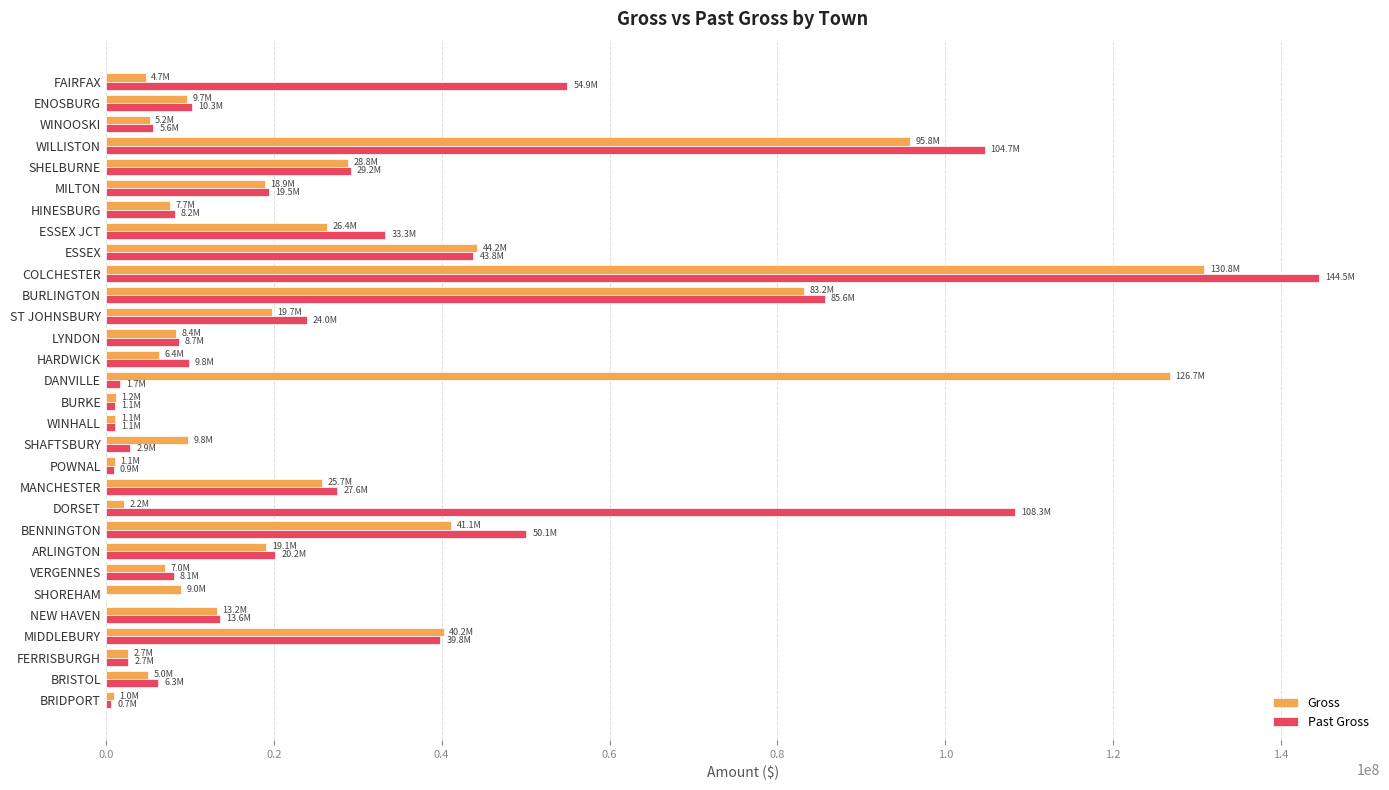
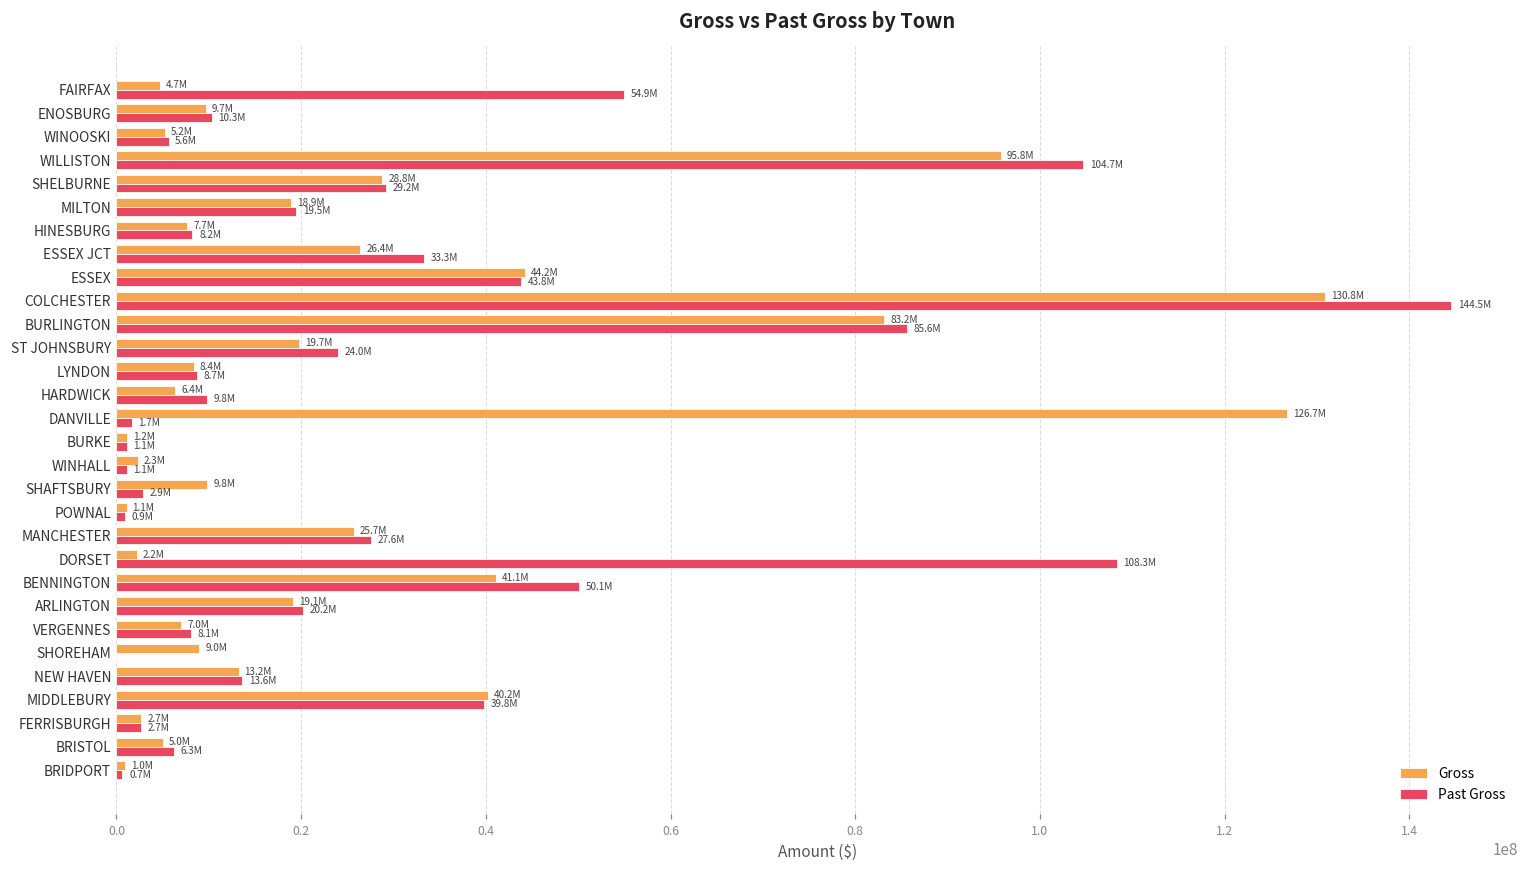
Gross, WINHALL: 1.1M -> 2.3M
